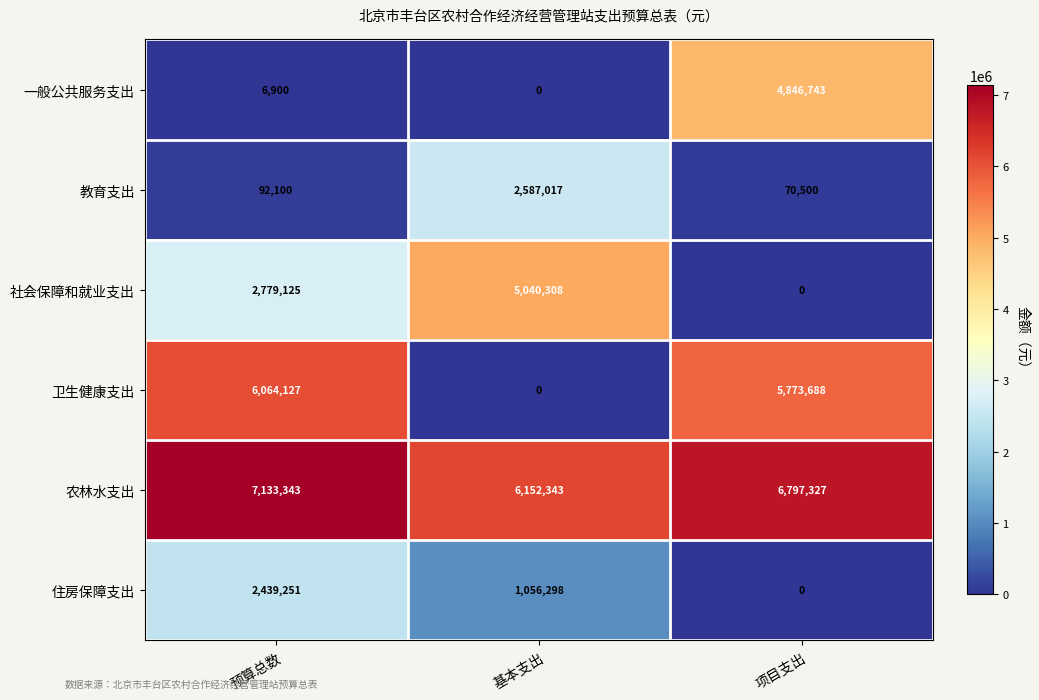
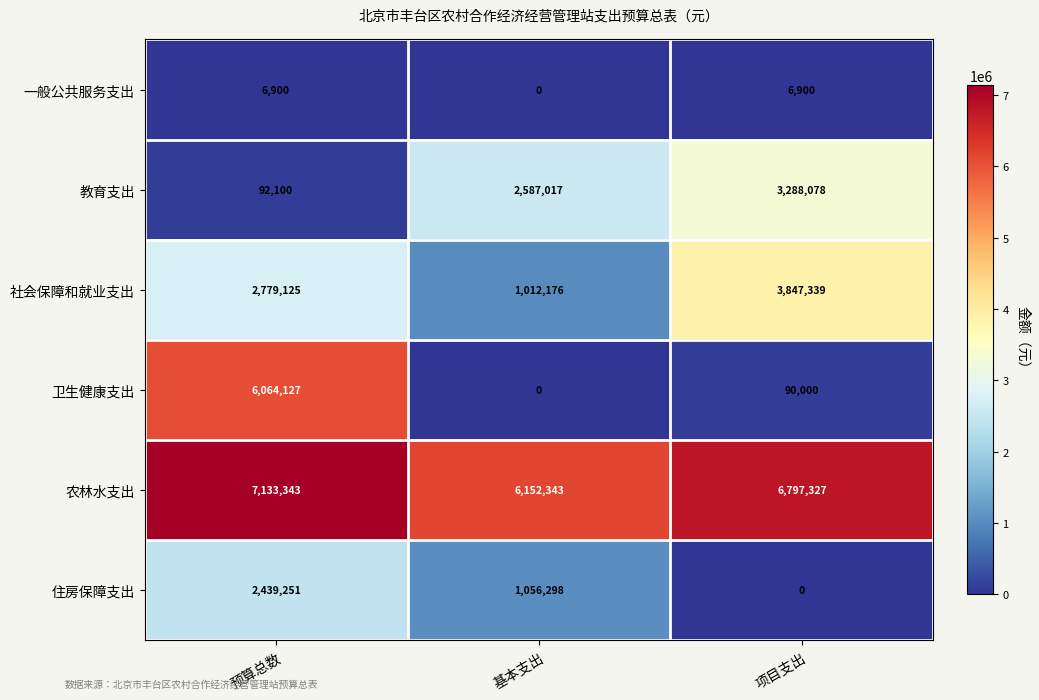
一般公共服务支出, 项目支出: 4,846,743 -> 6,900
教育支出, 项目支出: 70,500 -> 3,288,078
社会保障和就业支出, 基本支出: 5,040,308 -> 1,012,176
社会保障和就业支出, 项目支出: 0 -> 3,847,339
卫生健康支出, 项目支出: 5,773,688 -> 90,000
